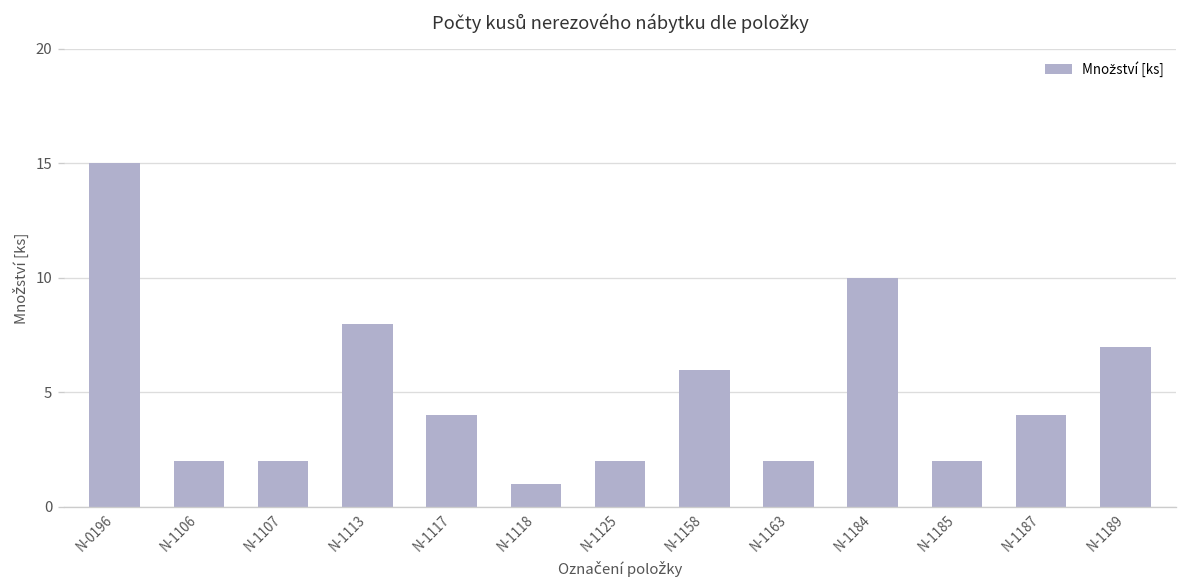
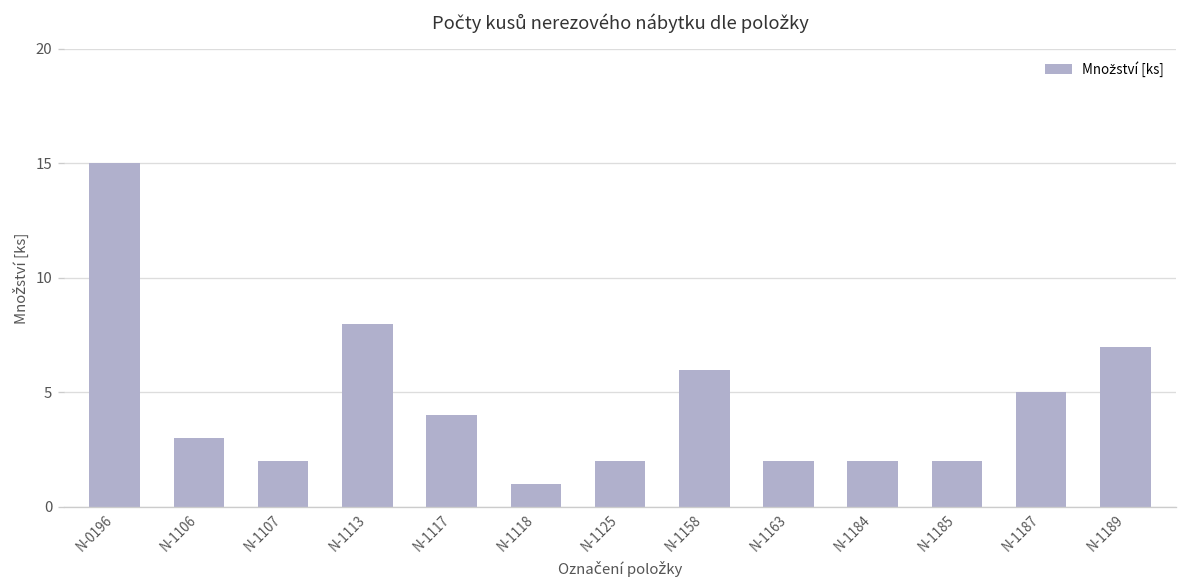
N-1106: 2 -> 3
N-1184: 10 -> 2
N-1187: 4 -> 5
